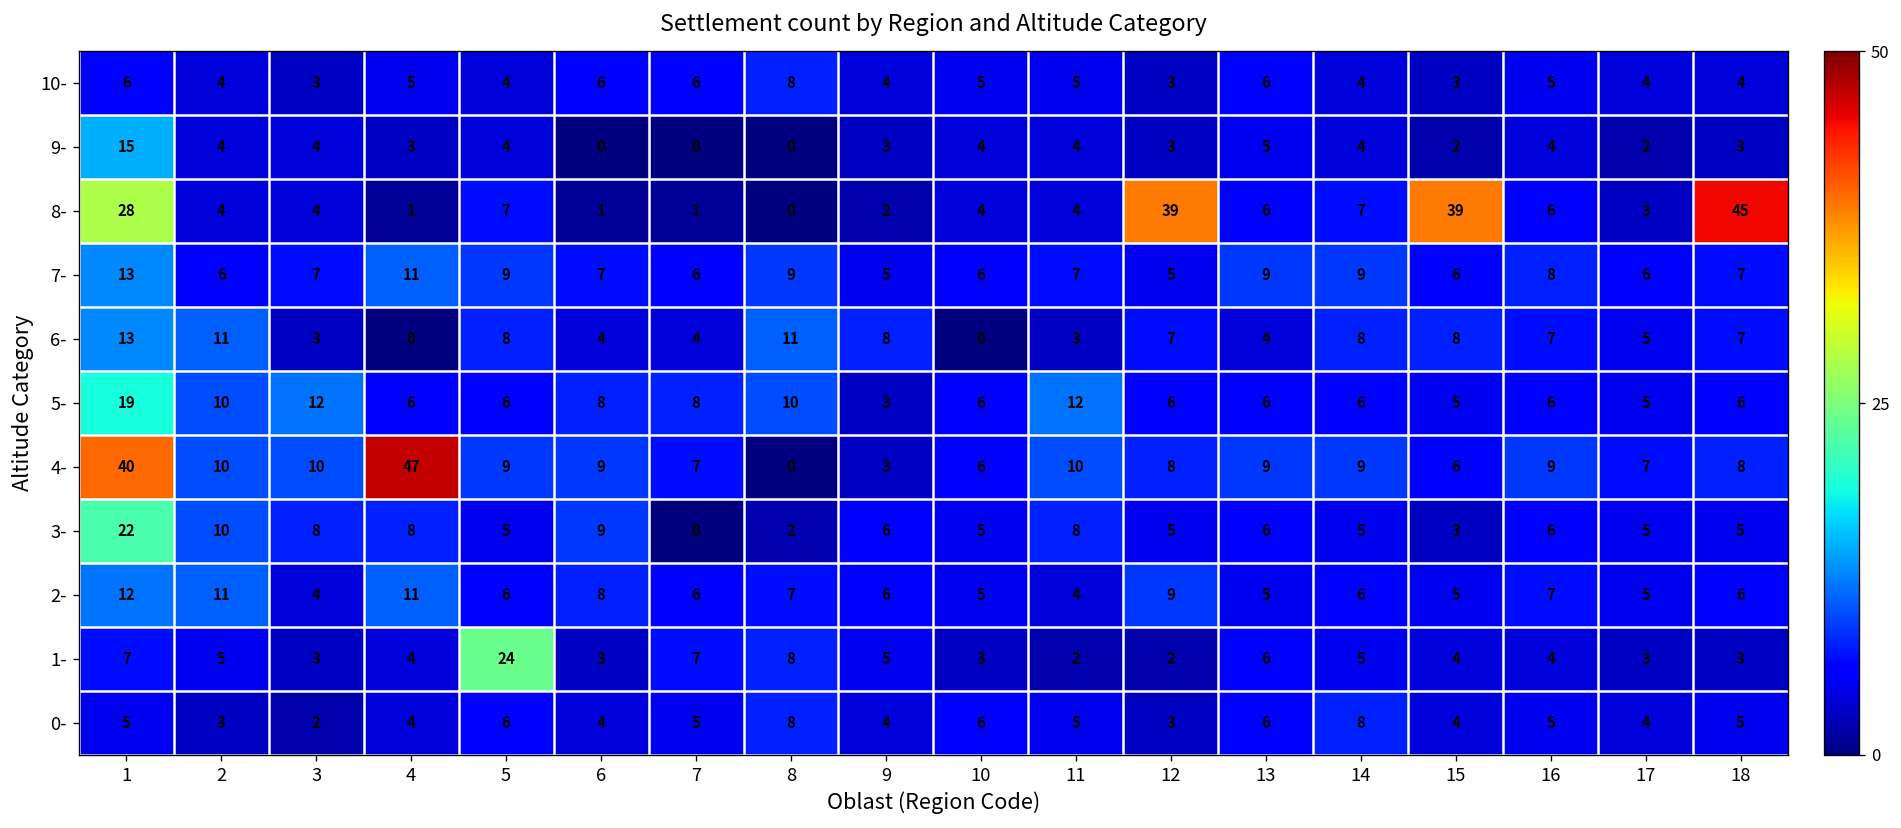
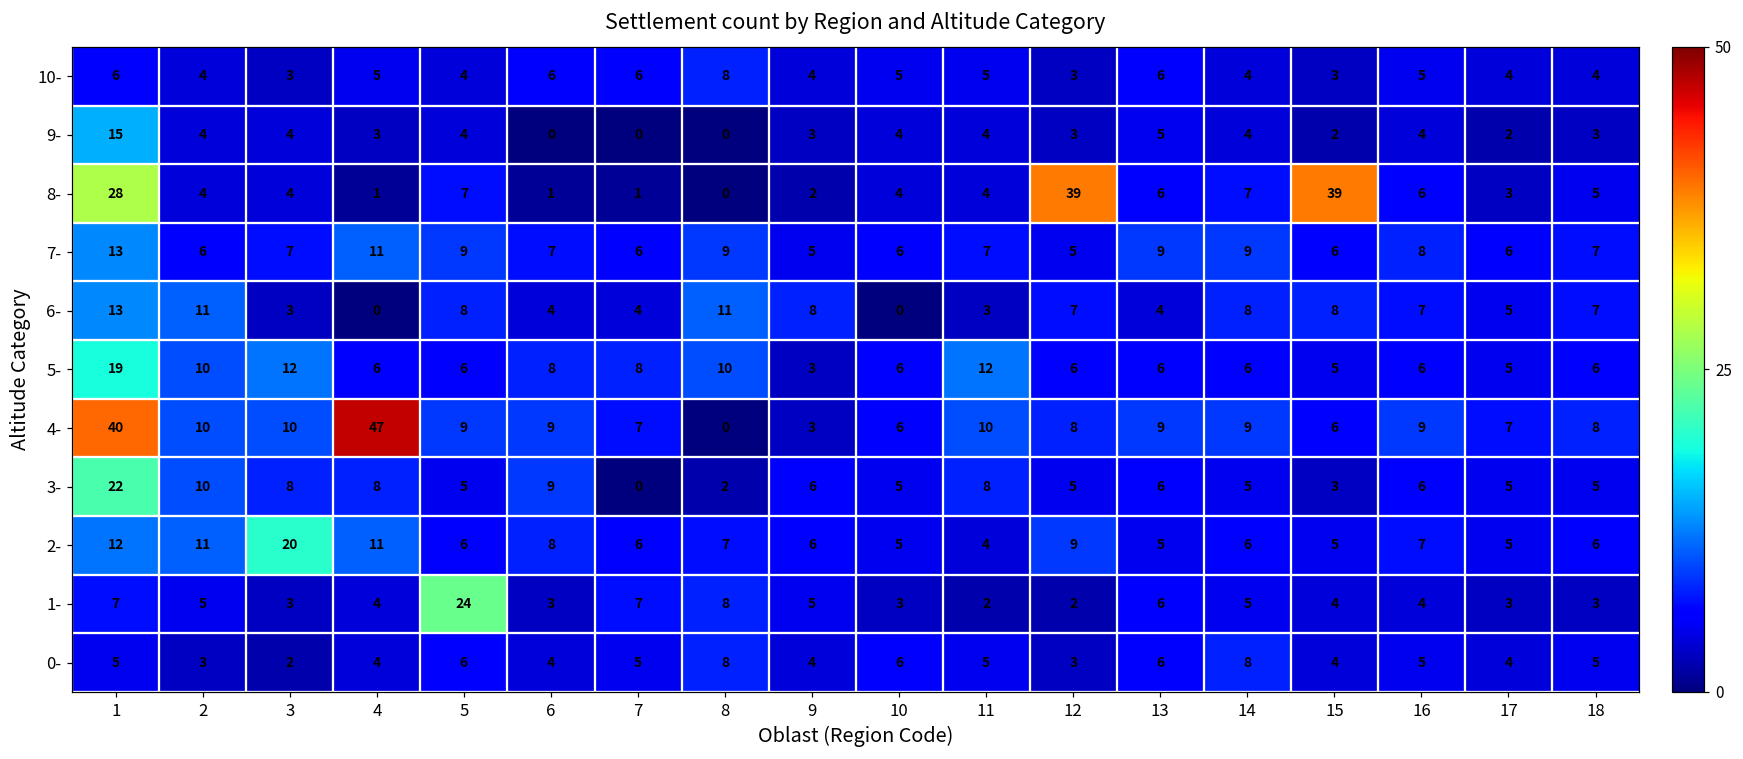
8-, 18: 45 -> 5
2-, 3: 4 -> 20
